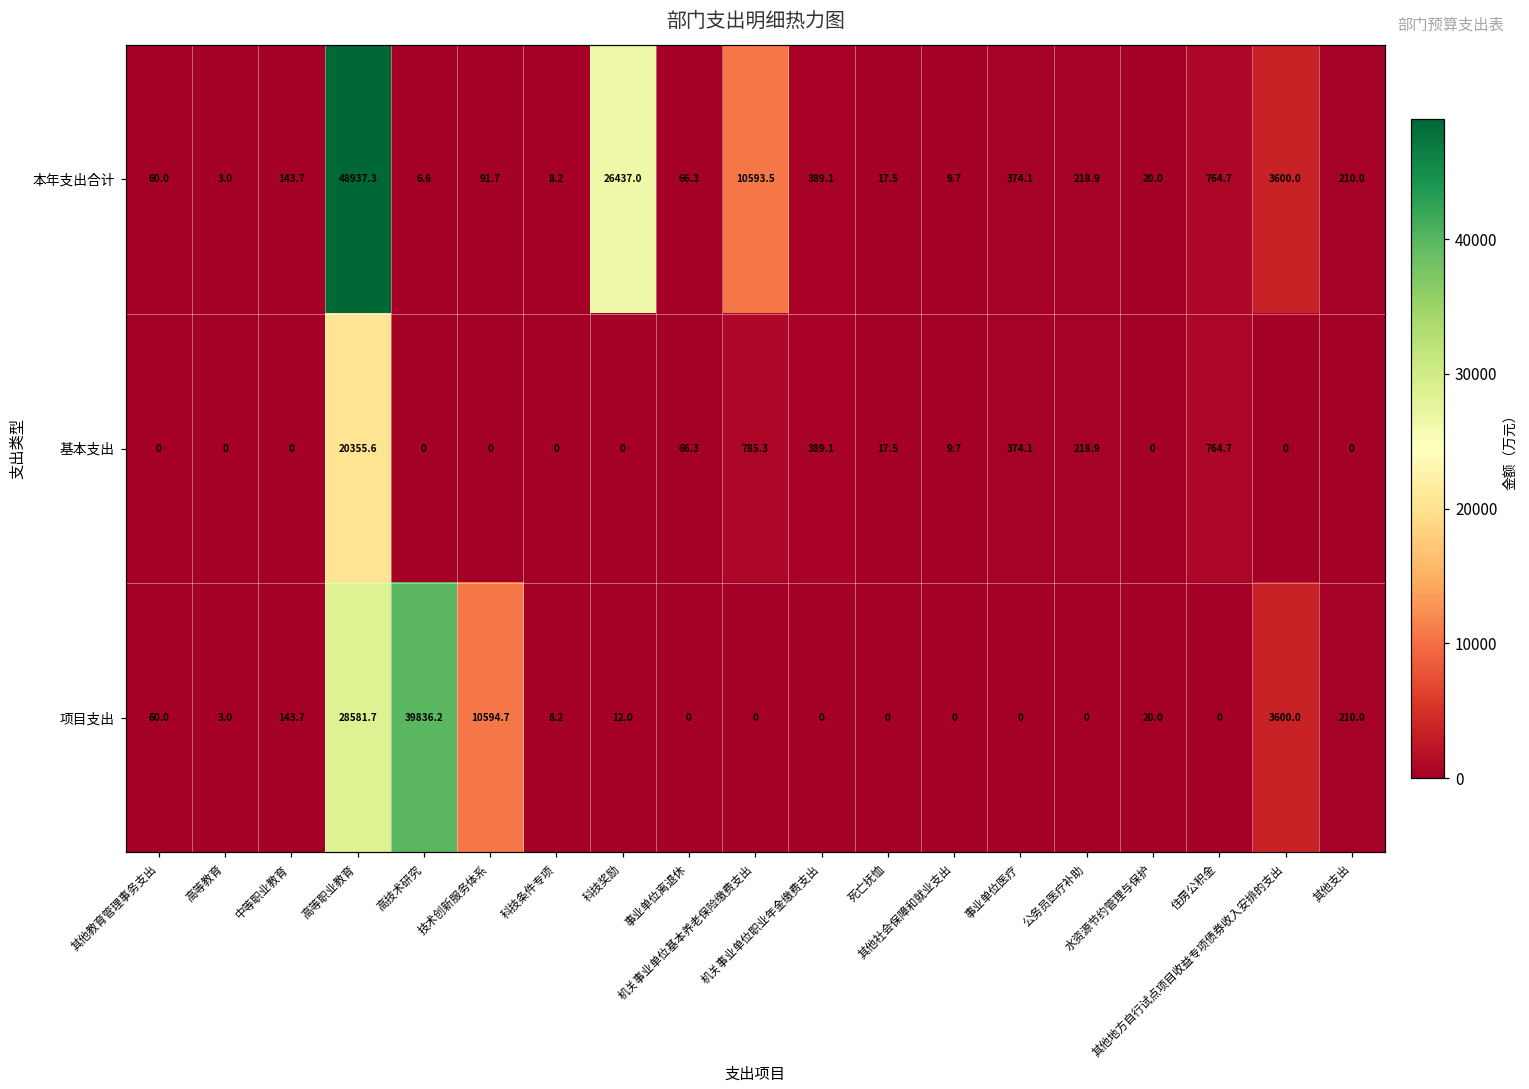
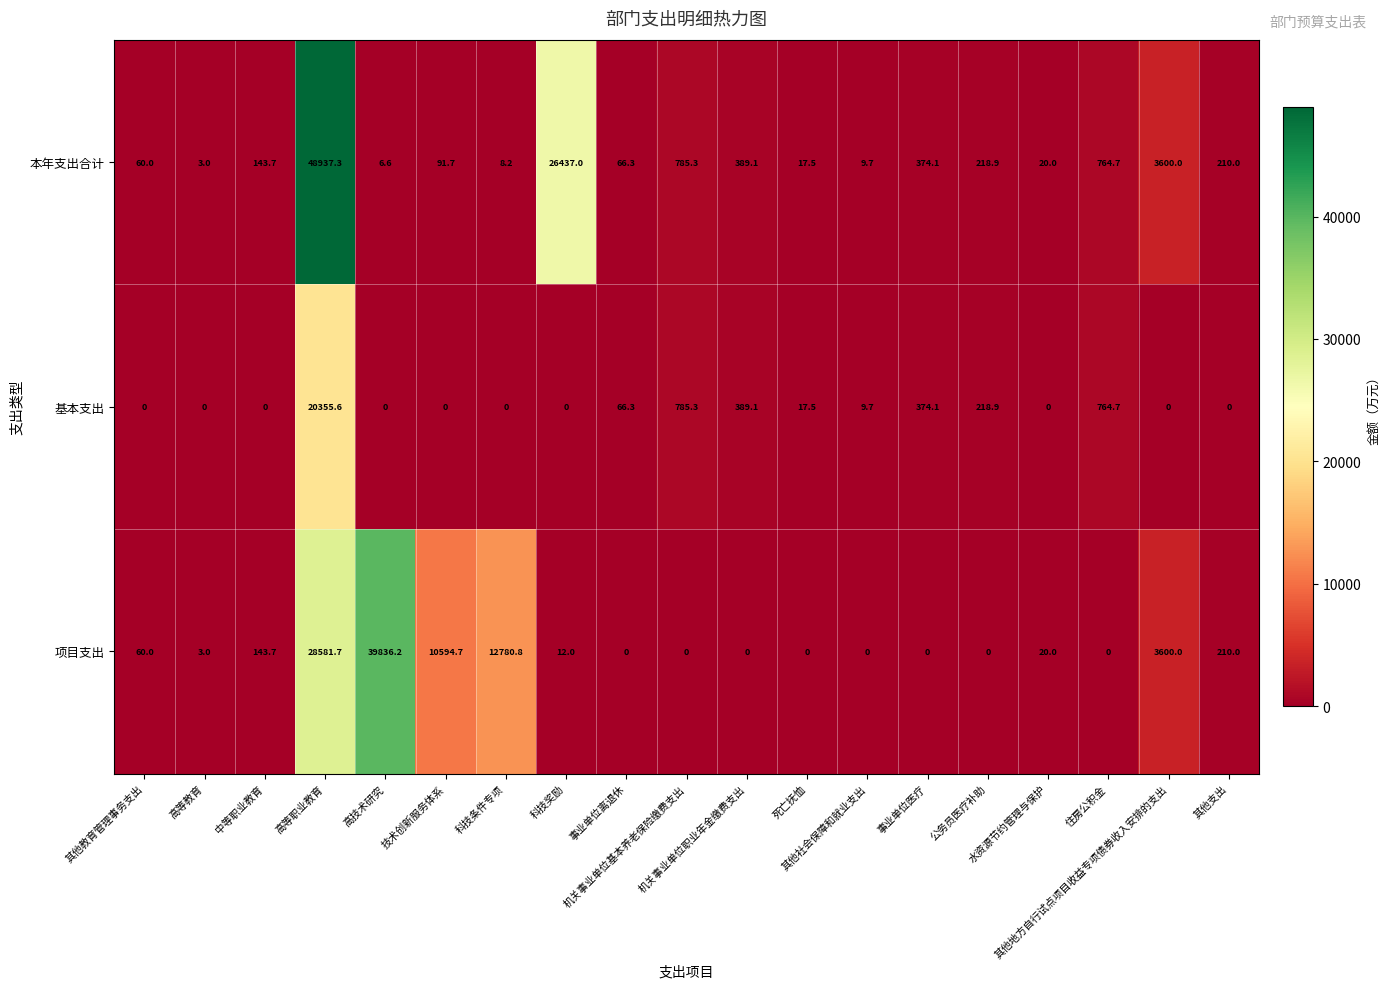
本年支出合计, 机关事业单位基本养老保险缴费支出: 10593.5 -> 785.3
项目支出, 科技条件专项: 8.2 -> 12780.8
